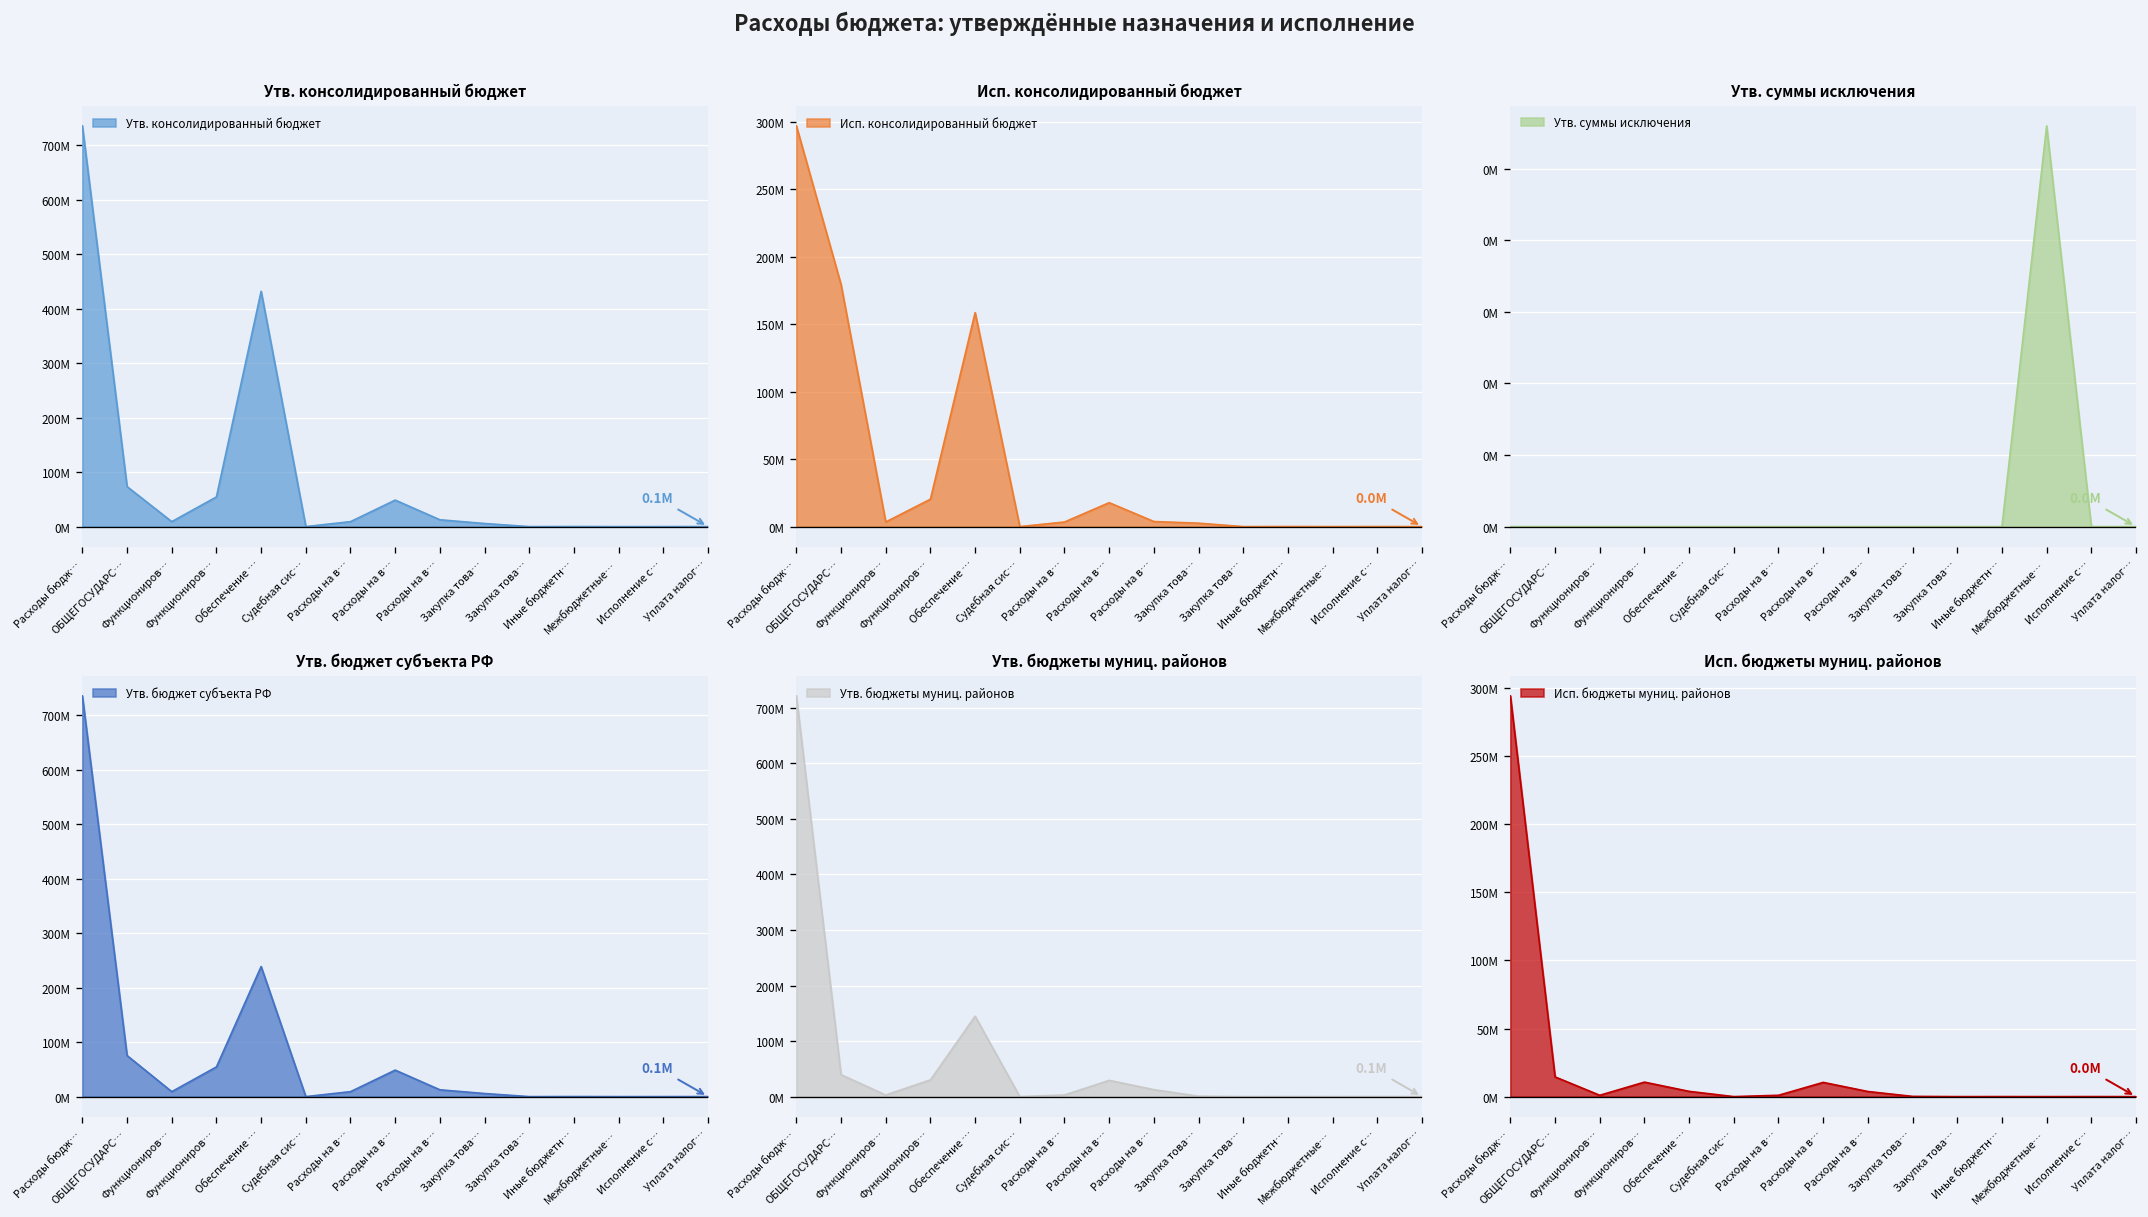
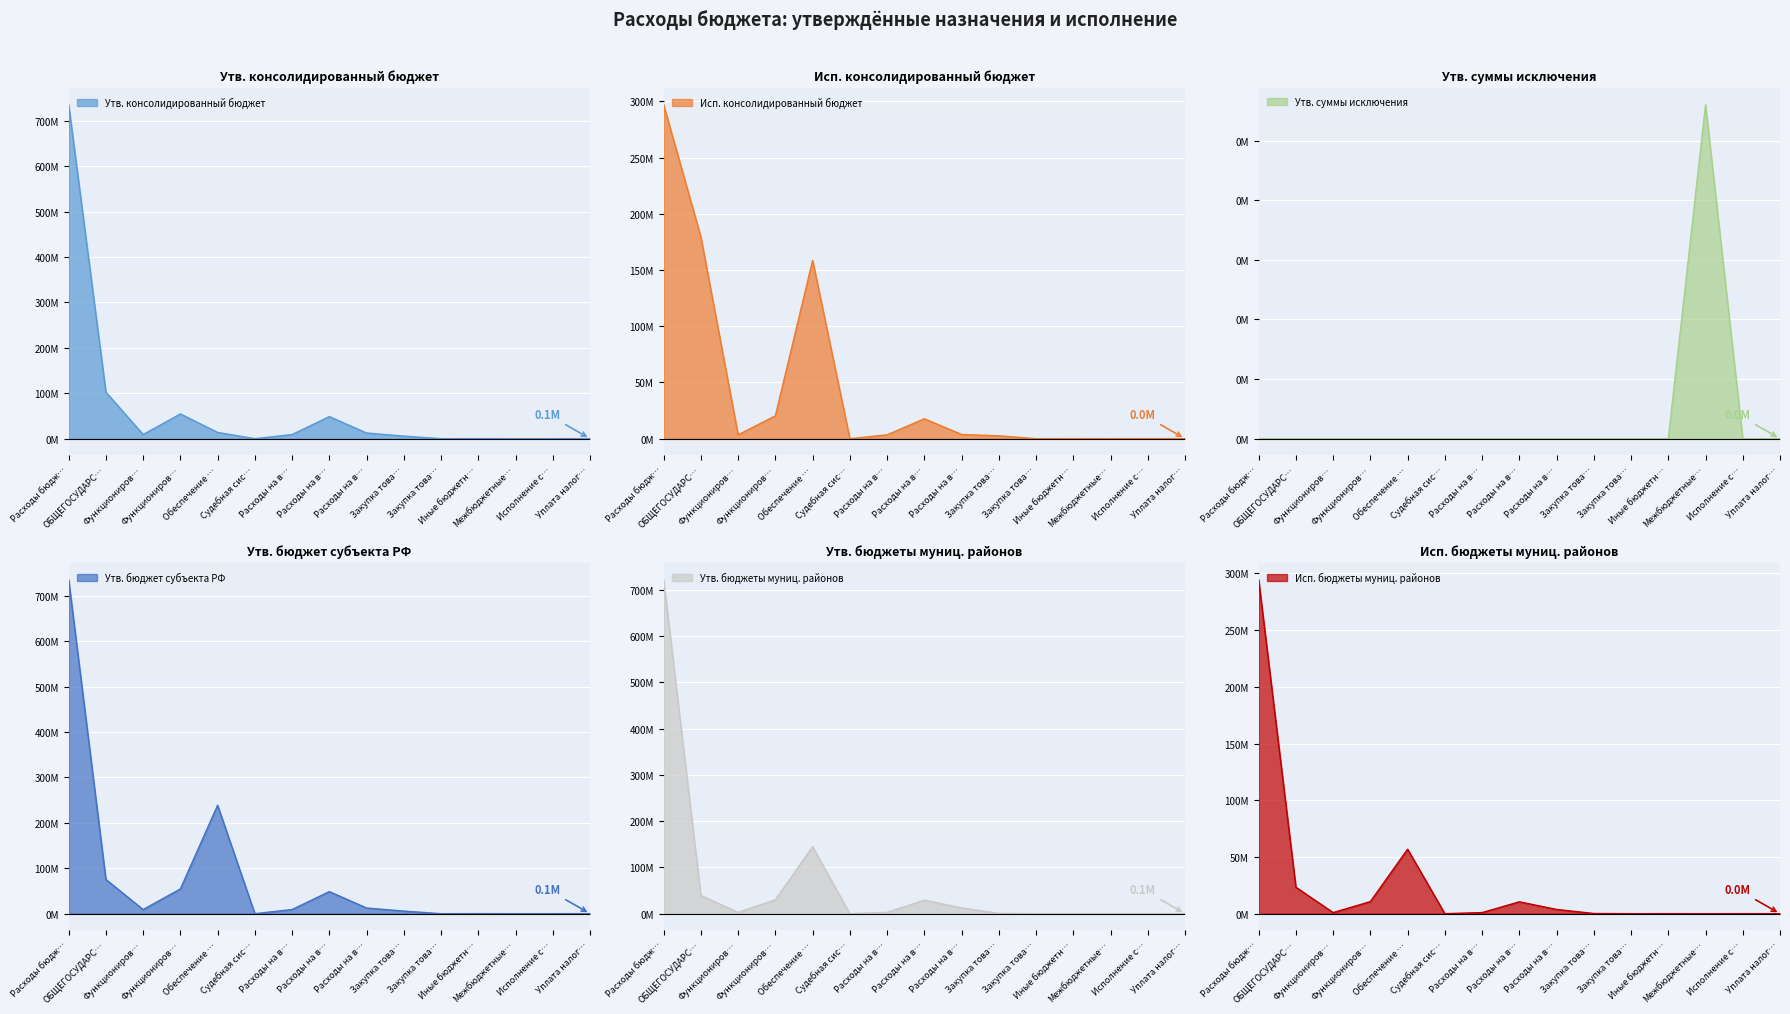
Утв. консолидированный бюджет, ОБЩЕГОСУДАРС…: 70000000 -> 100000000
Утв. консолидированный бюджет, Обеспечение …: 430000000 -> 10000000
Исп. бюджеты муниц. районов, ОБЩЕГОСУДАРС…: 14000000 -> 23000000
Исп. бюджеты муниц. районов, Обеспечение …: 4000000 -> 57000000
